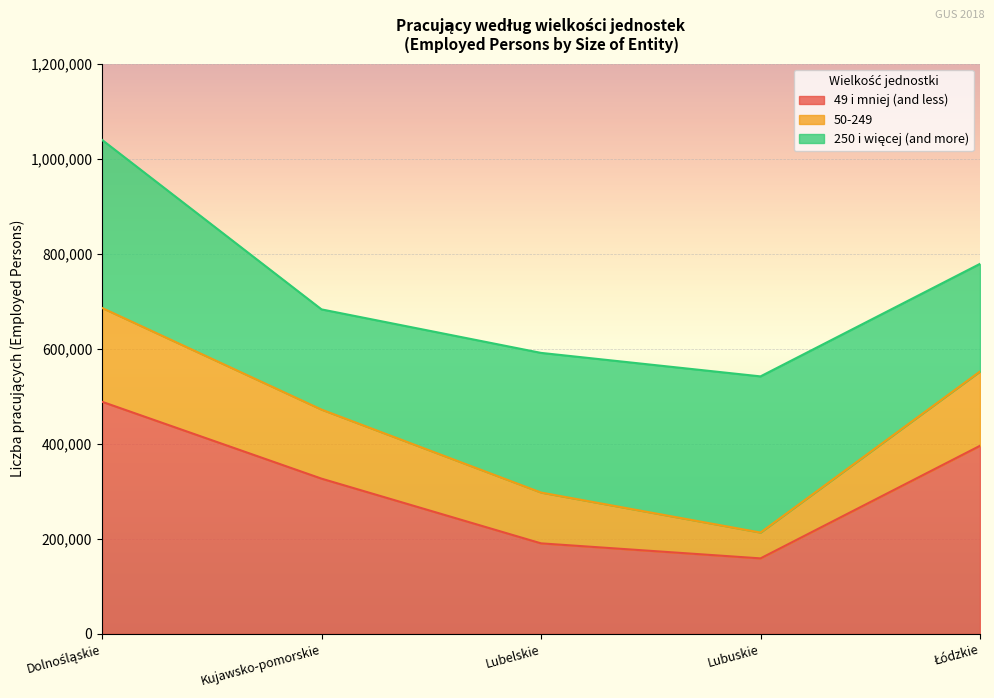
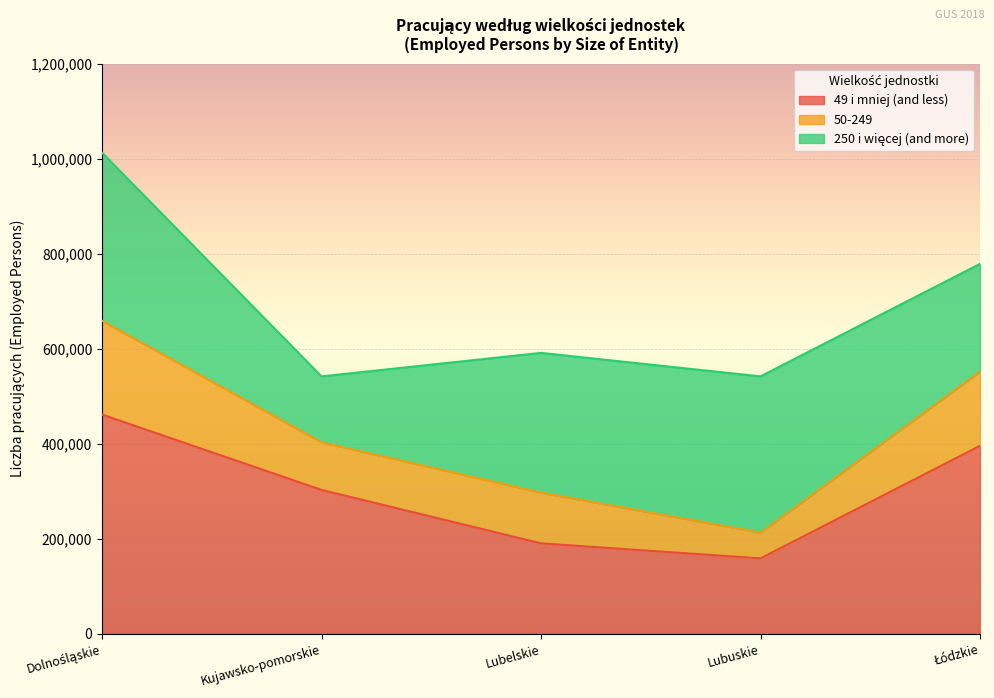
49 i mniej (and less), Dolnośląskie: 490,000 -> 460,000
49 i mniej (and less), Kujawsko-pomorskie: 330,000 -> 300,000
50-249, Kujawsko-pomorskie: 150,000 -> 100,000
250 i więcej (and more), Kujawsko-pomorskie: 210,000 -> 140,000
